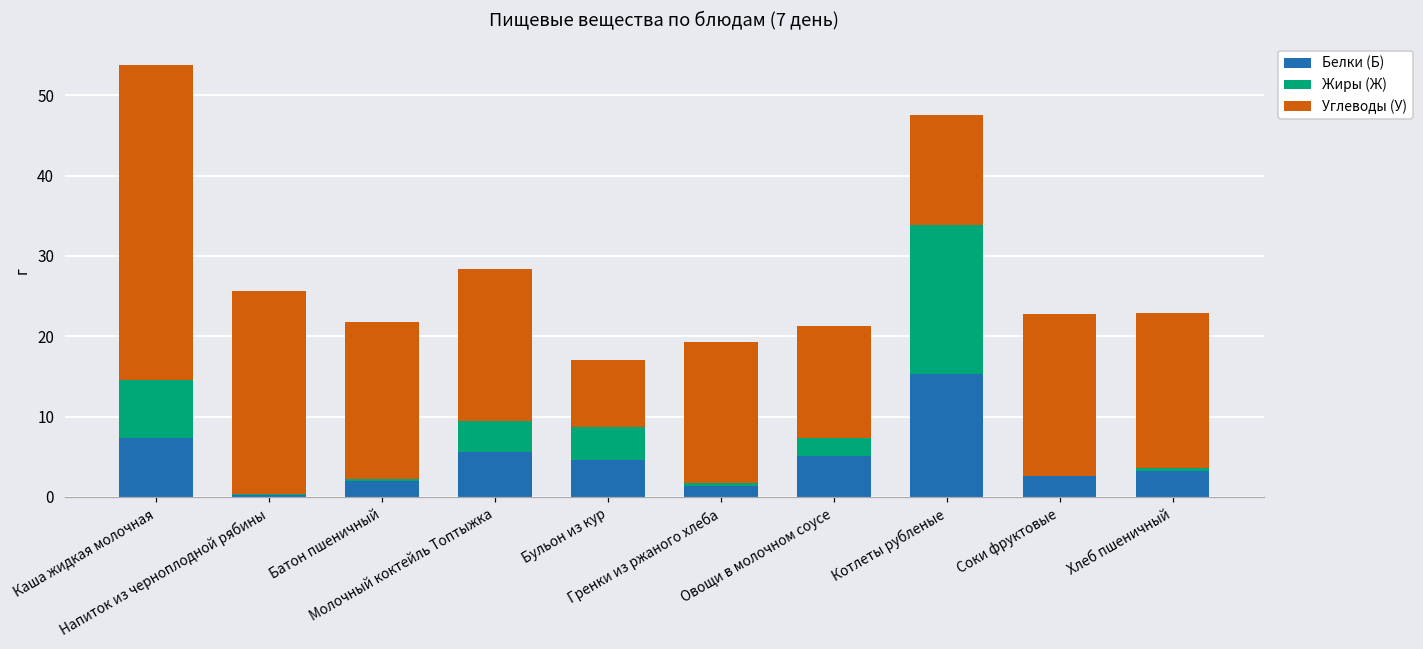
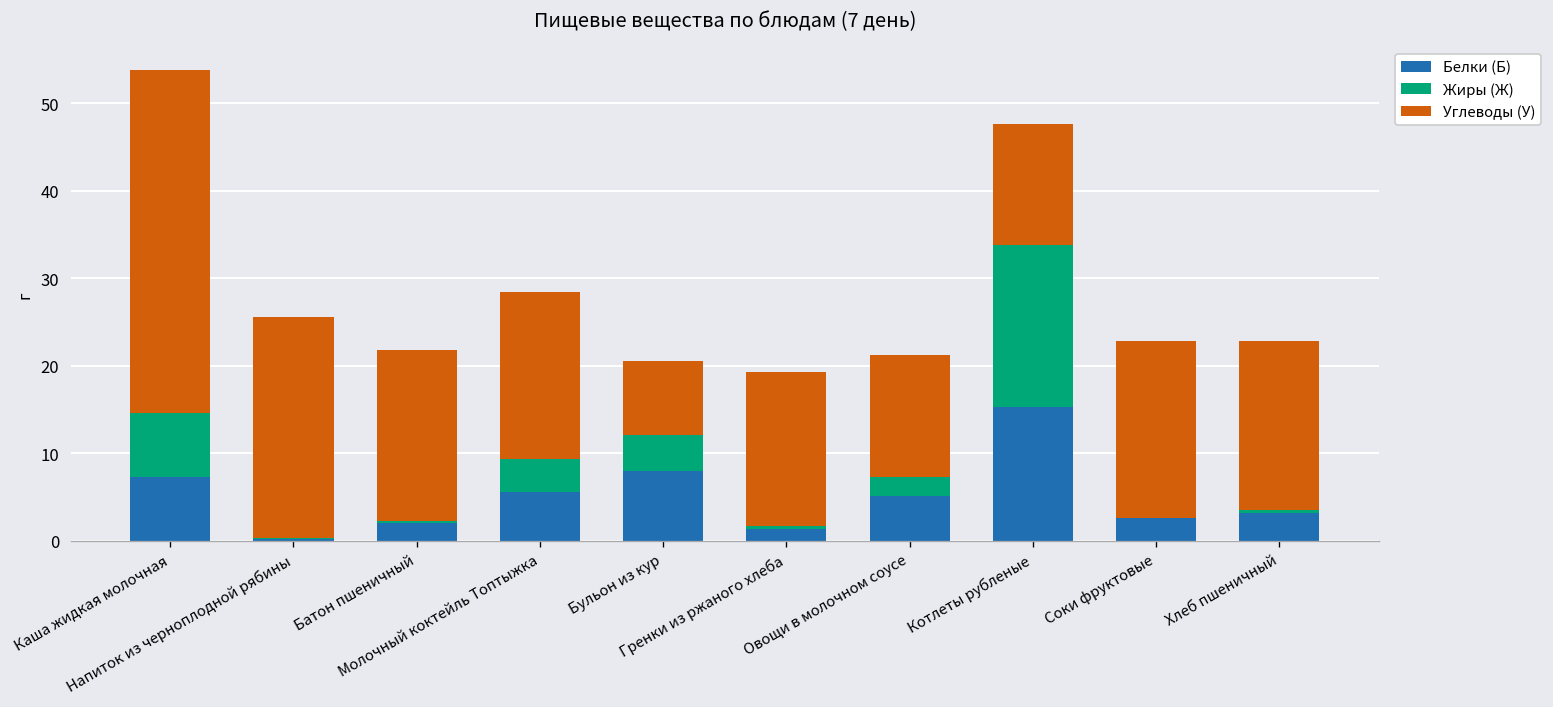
Белки (Б), Бульон из кур: 5 -> 8
